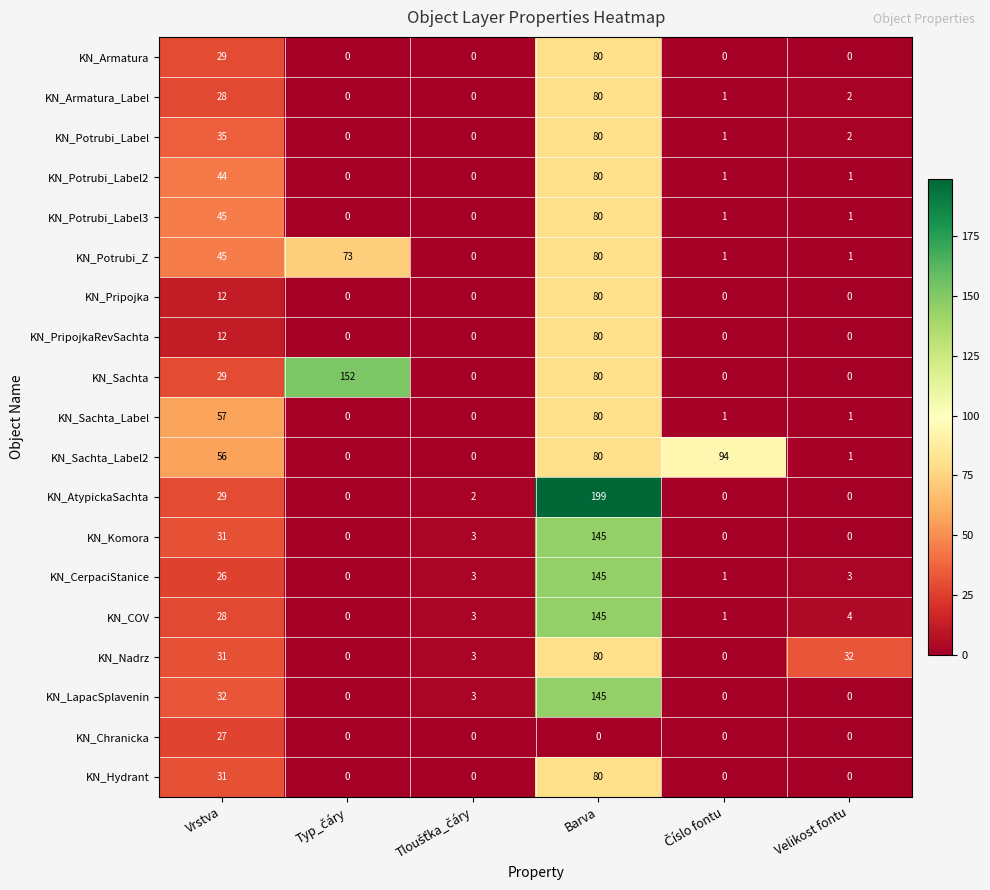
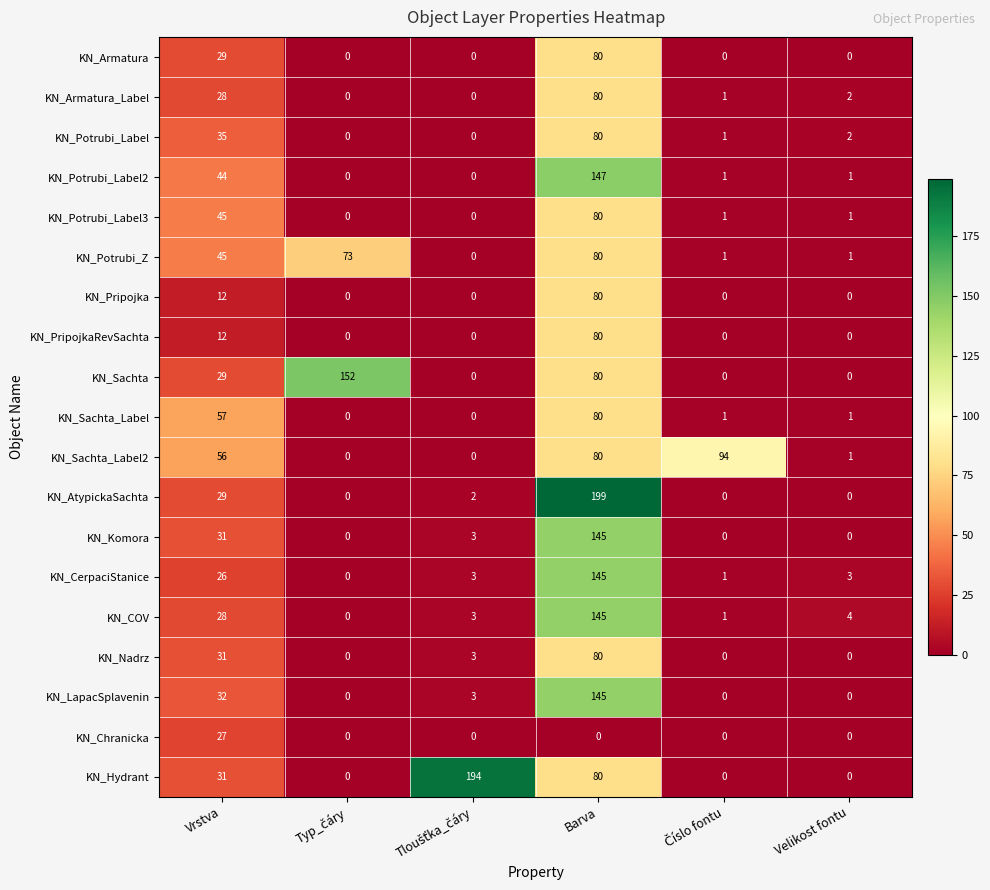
KN_Potrubi_Label2, Barva: 80 -> 147
KN_Nadrz, Velikost fontu: 32 -> 0
KN_Hydrant, Tloušťka_čáry: 0 -> 194
